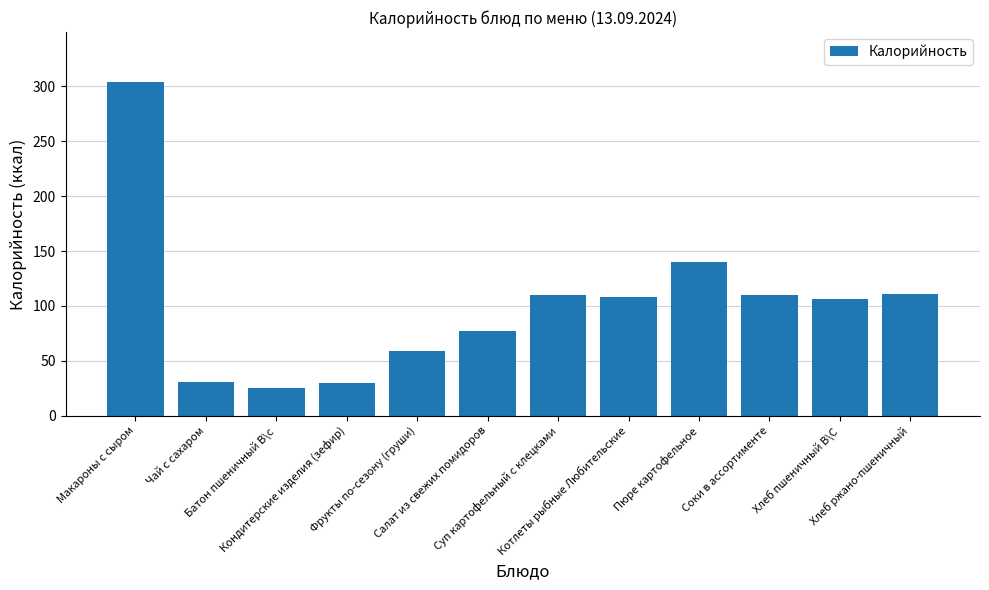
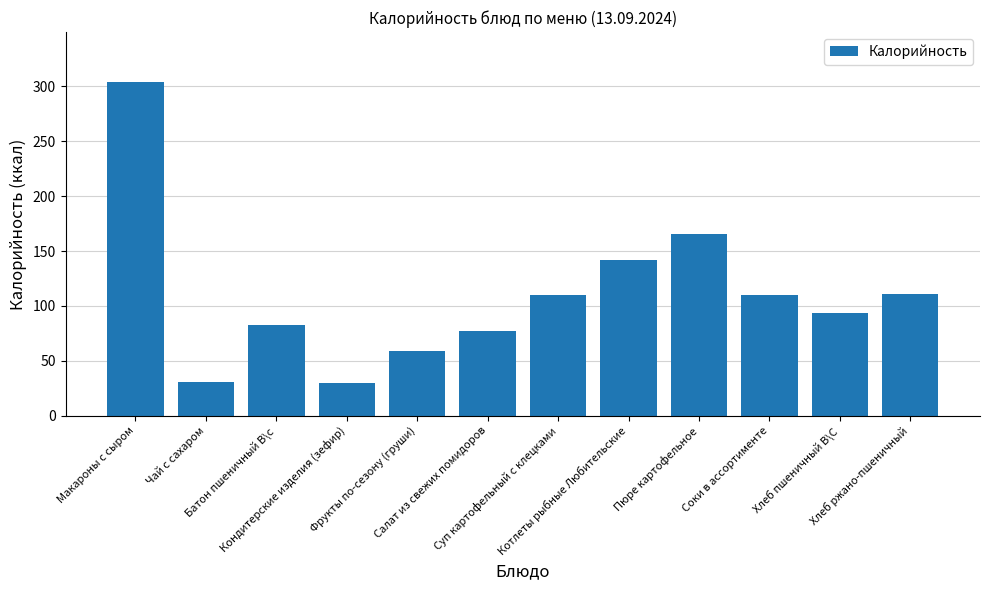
Батон пшеничный В\с: 25 -> 83
Котлеты рыбные Любительские: 108 -> 142
Пюре картофельное: 140 -> 166
Хлеб пшеничный В\С: 106 -> 94
